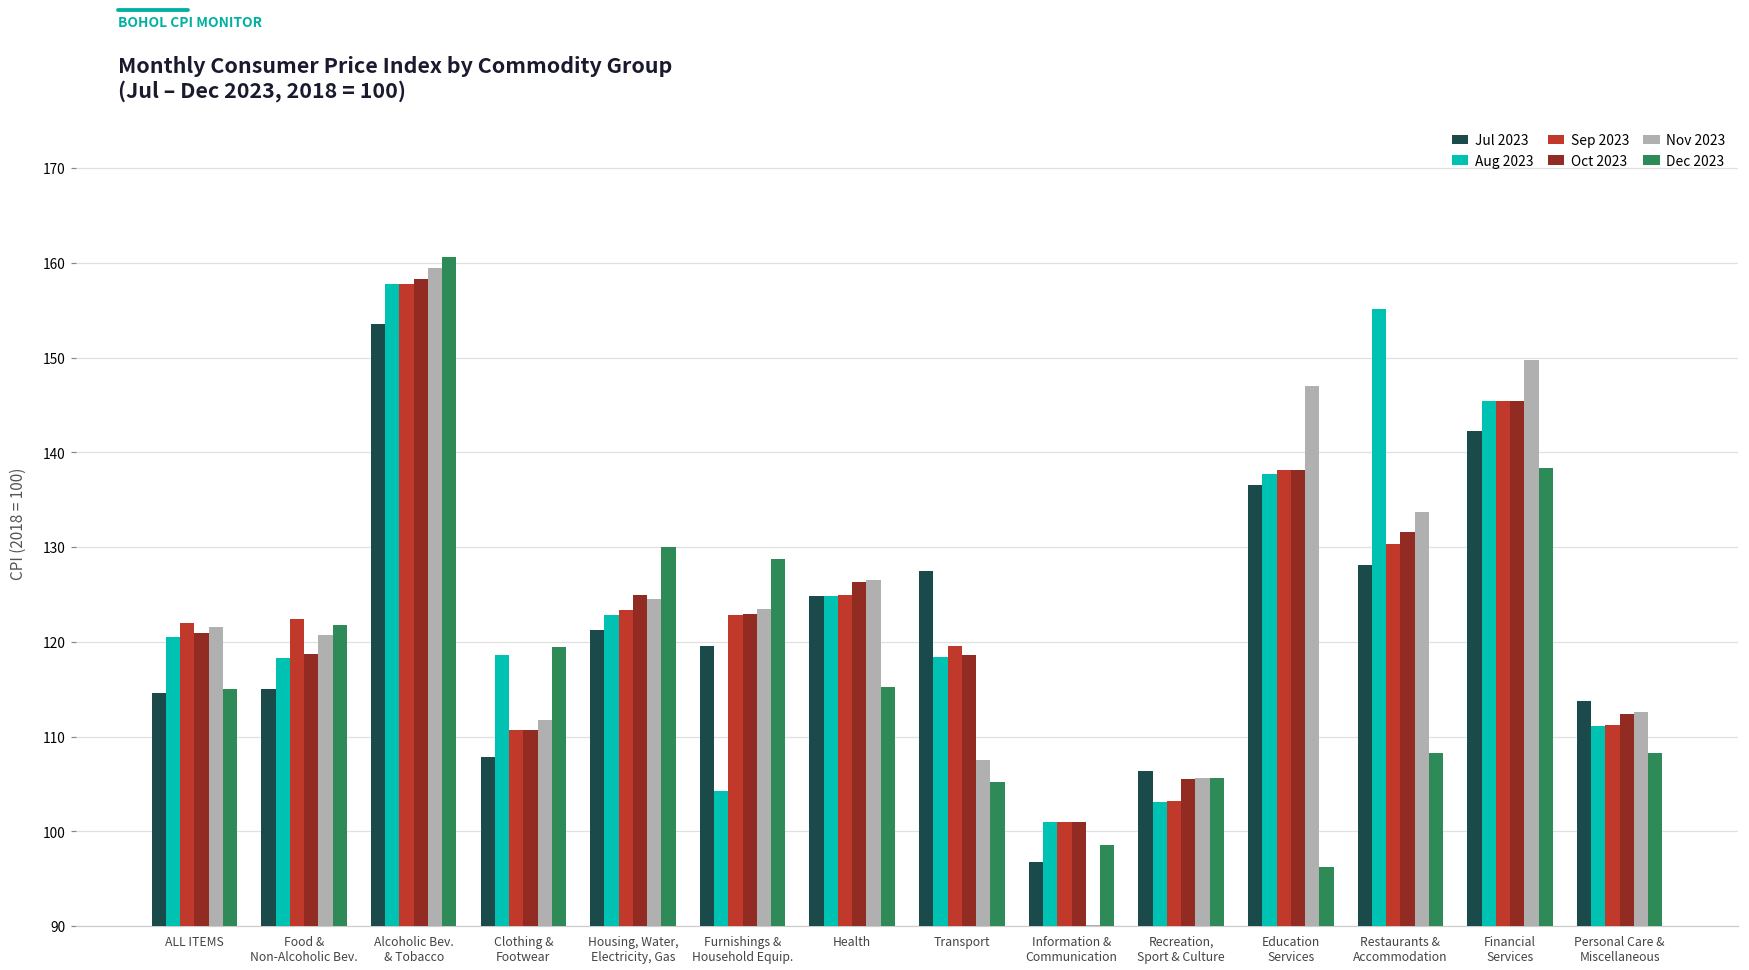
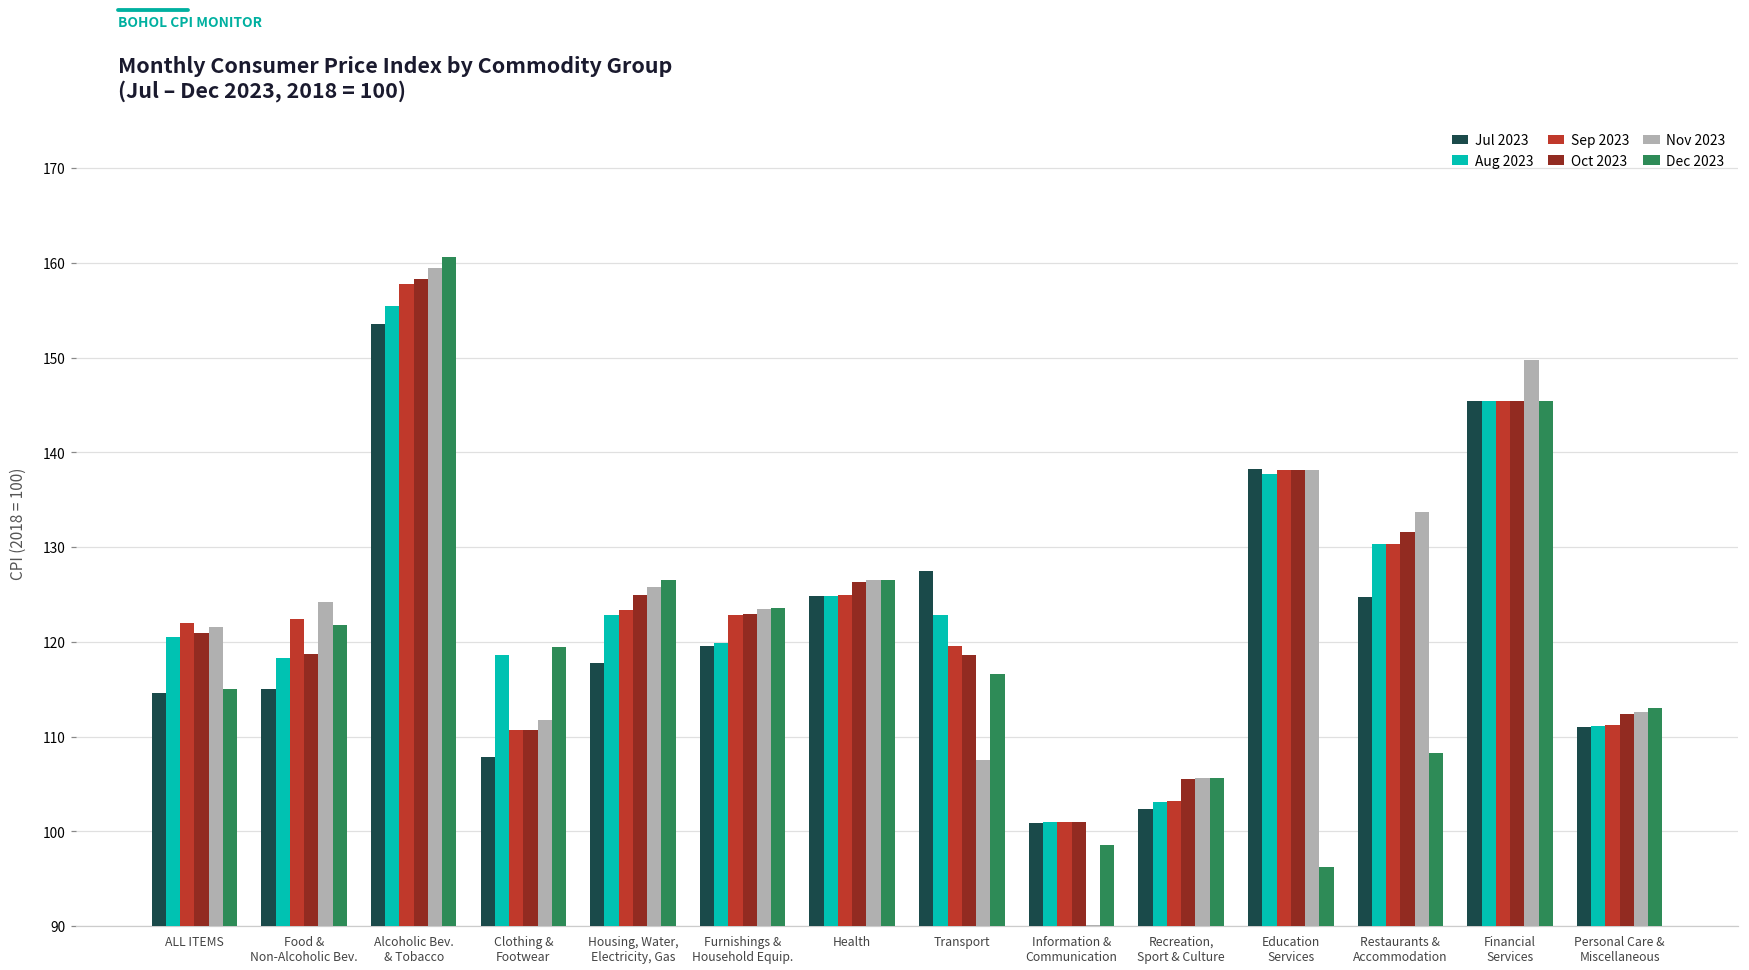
Nov 2023, Food & Non-Alcoholic Bev.: 121 -> 124
Aug 2023, Alcoholic Bev. & Tobacco: 158 -> 156
Jul 2023, Housing, Water, Electricity, Gas: 121 -> 118
Nov 2023, Housing, Water, Electricity, Gas: 125 -> 126
Dec 2023, Housing, Water, Electricity, Gas: 130 -> 127
Aug 2023, Furnishings & Household Equip.: 104 -> 120
Dec 2023, Furnishings & Household Equip.: 129 -> 124
Dec 2023, Health: 115 -> 127
Aug 2023, Transport: 118 -> 123
Dec 2023, Transport: 105 -> 117
Jul 2023, Information & Communication: 97 -> 101
Jul 2023, Recreation, Sport & Culture: 106 -> 102
Jul 2023, Education Services: 137 -> 138
Nov 2023, Education Services: 147 -> 138
Jul 2023, Restaurants & Accommodation: 128 -> 125
Aug 2023, Restaurants & Accommodation: 155 -> 130
Jul 2023, Financial Services: 142 -> 145
Dec 2023, Financial Services: 138 -> 145
Jul 2023, Personal Care & Miscellaneous: 114 -> 111
Dec 2023, Personal Care & Miscellaneous: 108 -> 113
